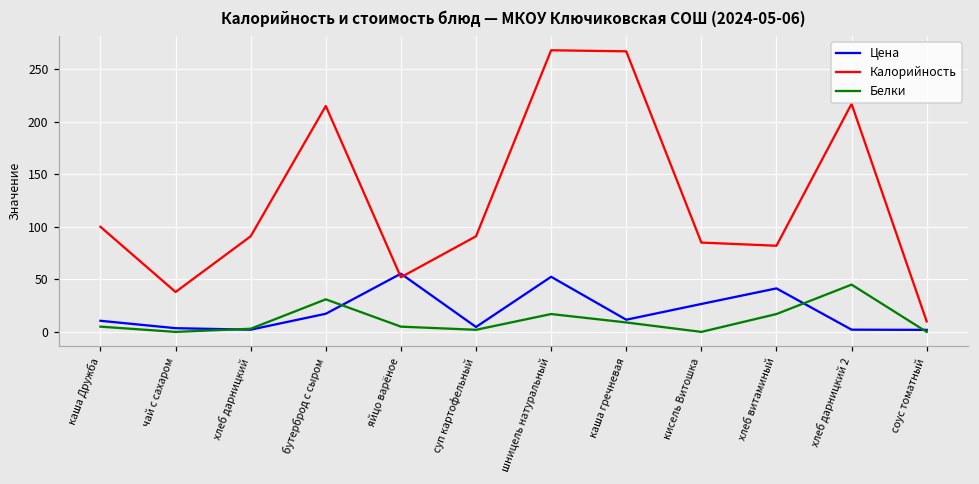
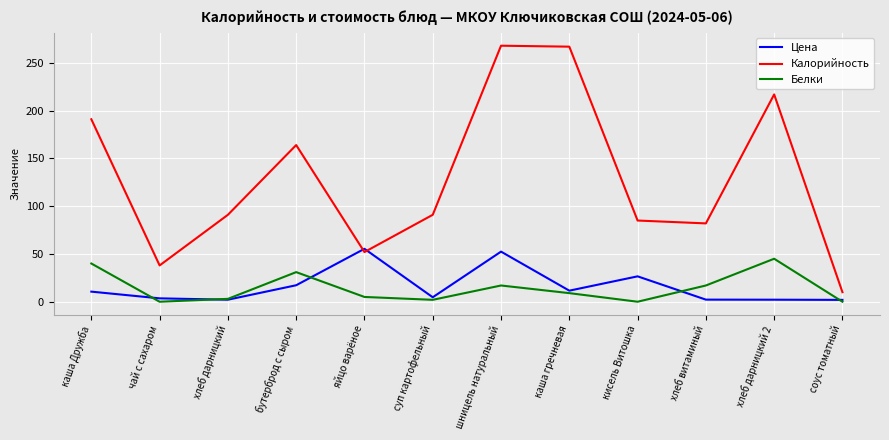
Калорийность, каша Дружба: 100 -> 190
Белки, каша Дружба: 10 -> 40
Калорийность, бутерброд с сыром: 220 -> 160
Цена, хлеб витаминый: 40 -> 0
